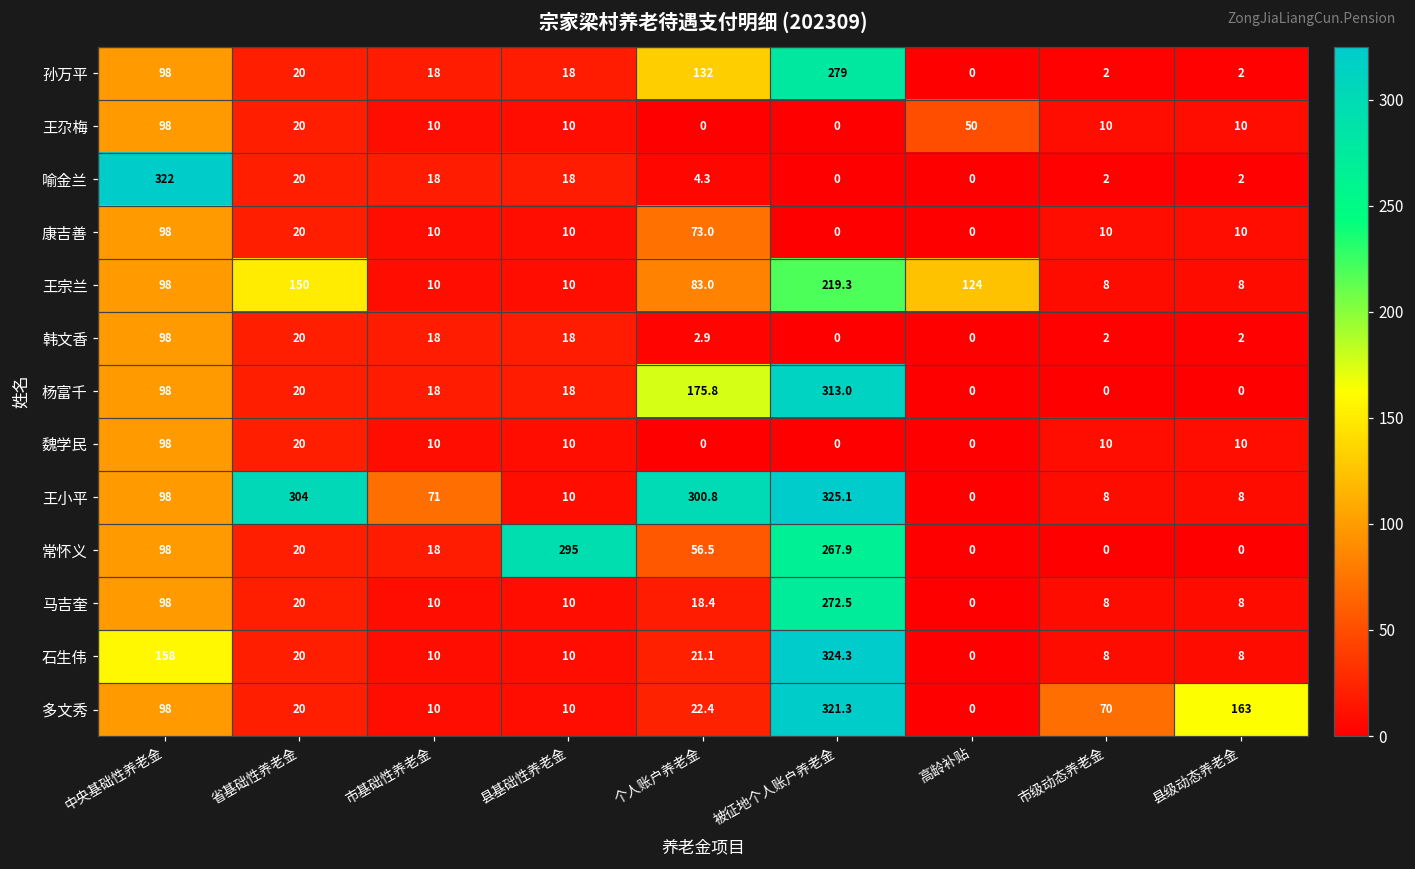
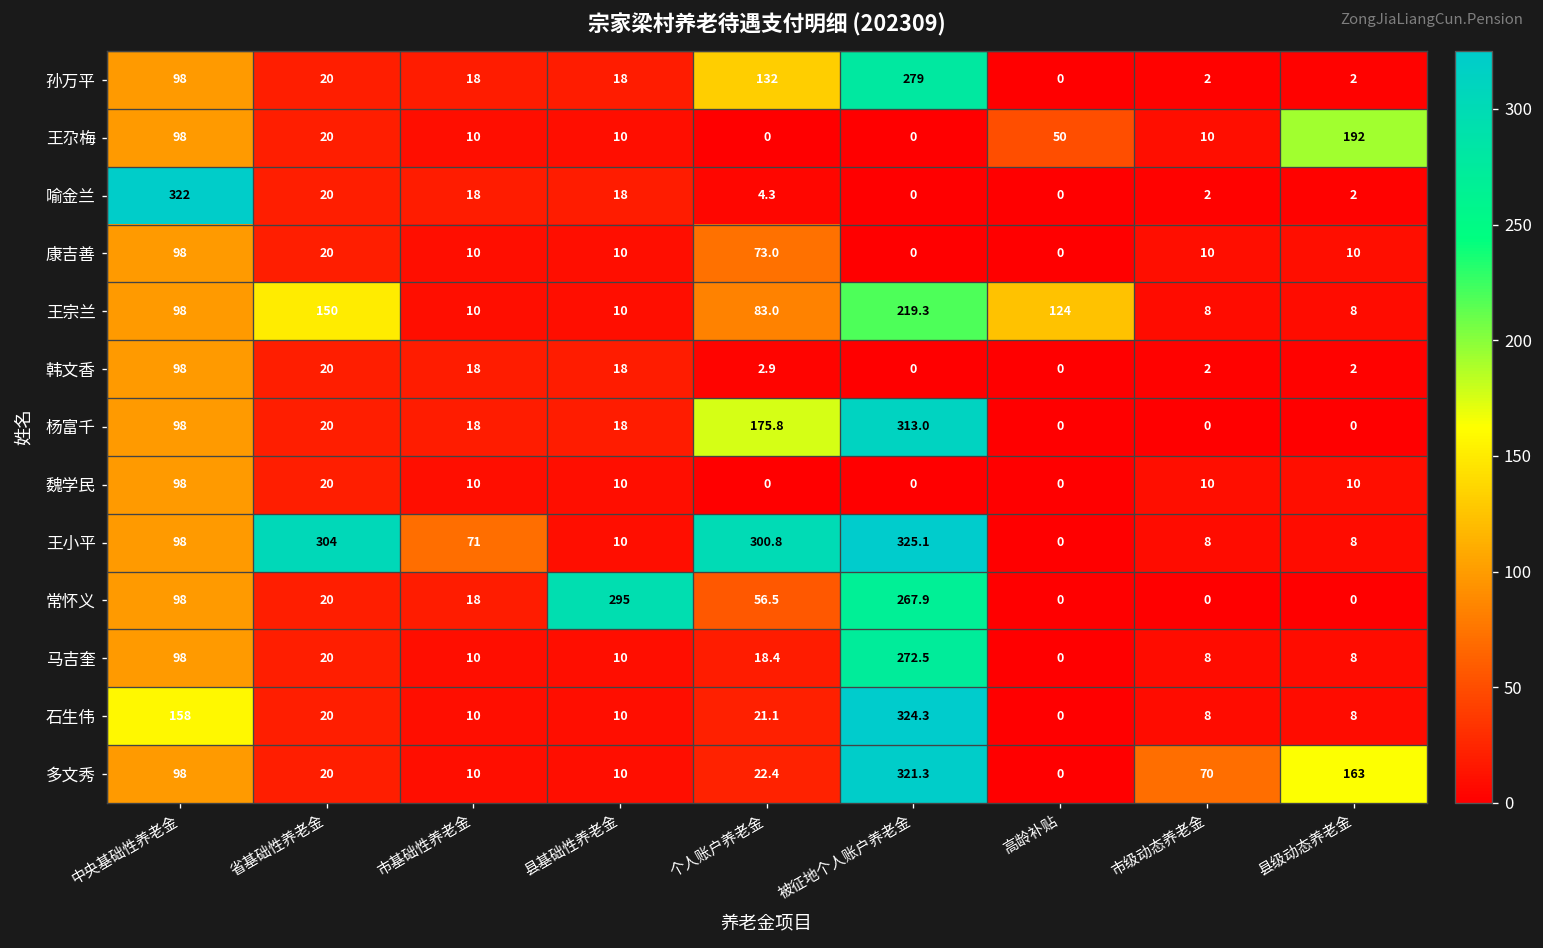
王尕梅, 县级动态养老金: 10 -> 192
